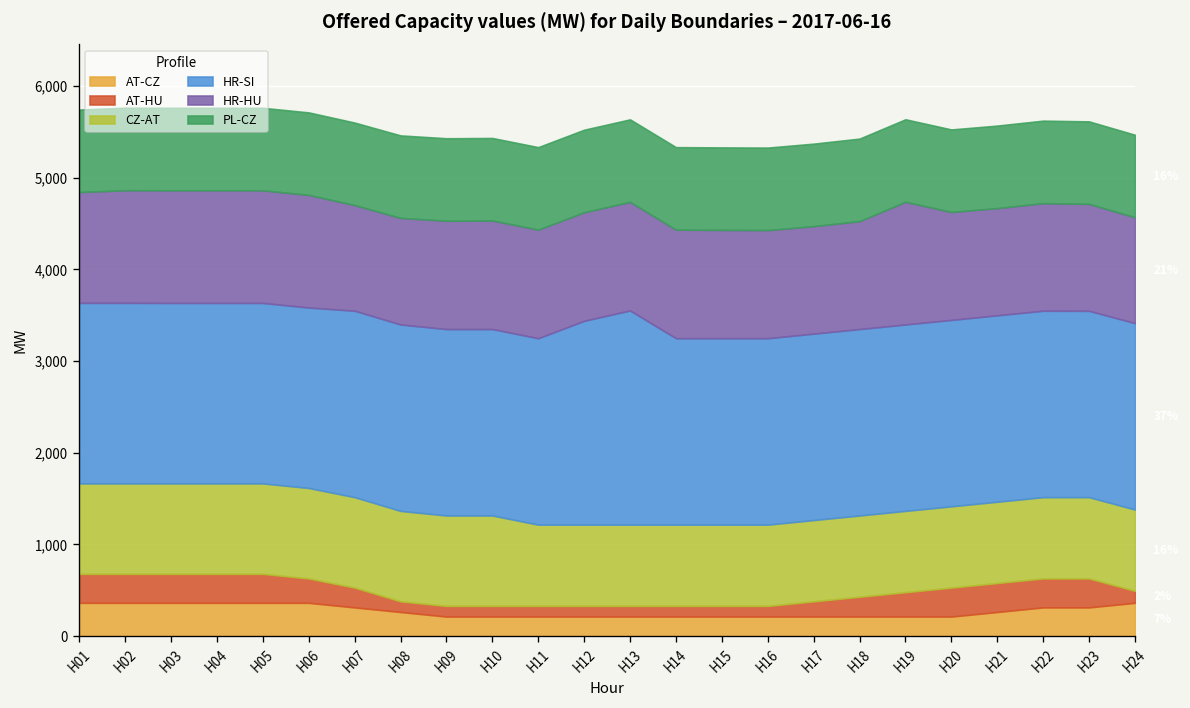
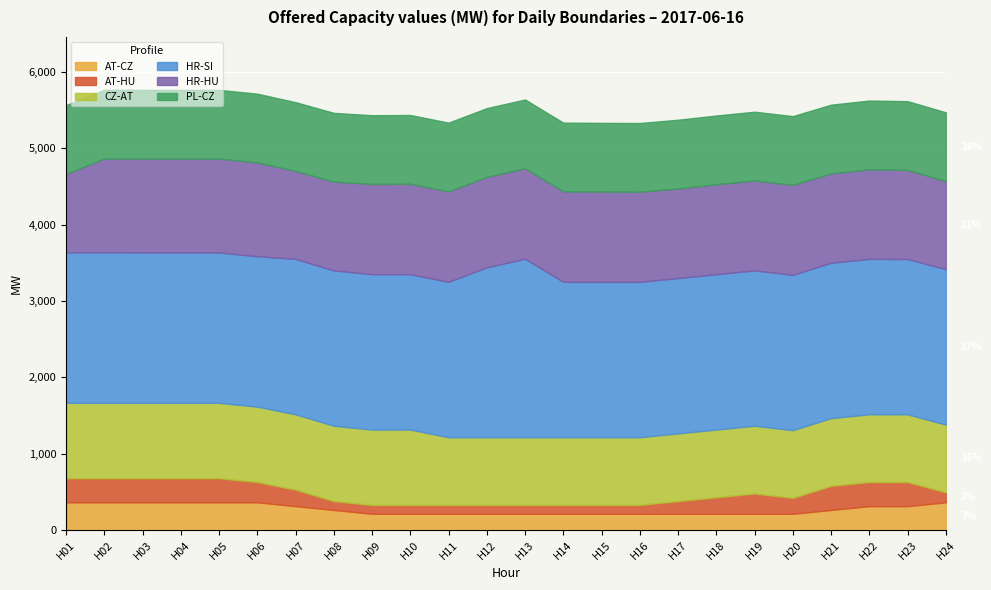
HR-HU, H01: 1,200 -> 1,000
HR-HU, H19: 1,300 -> 1,200
AT-HU, H20: 300 -> 200
